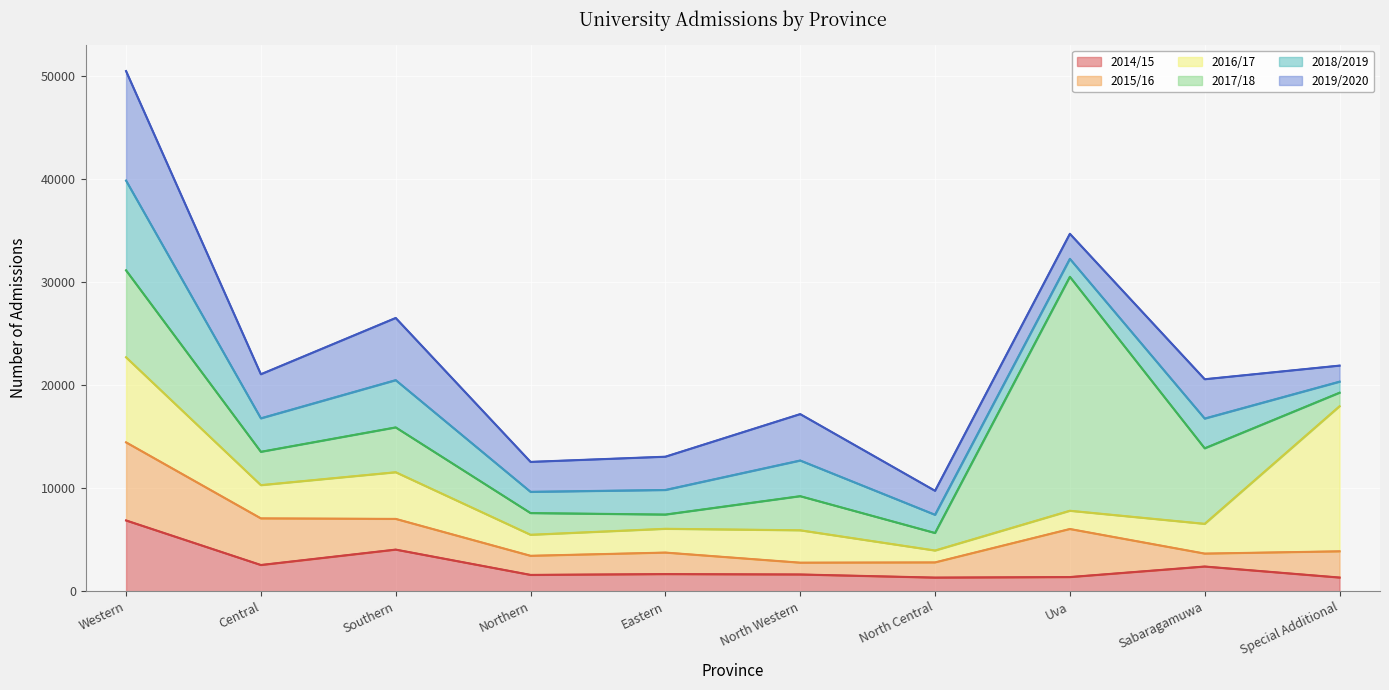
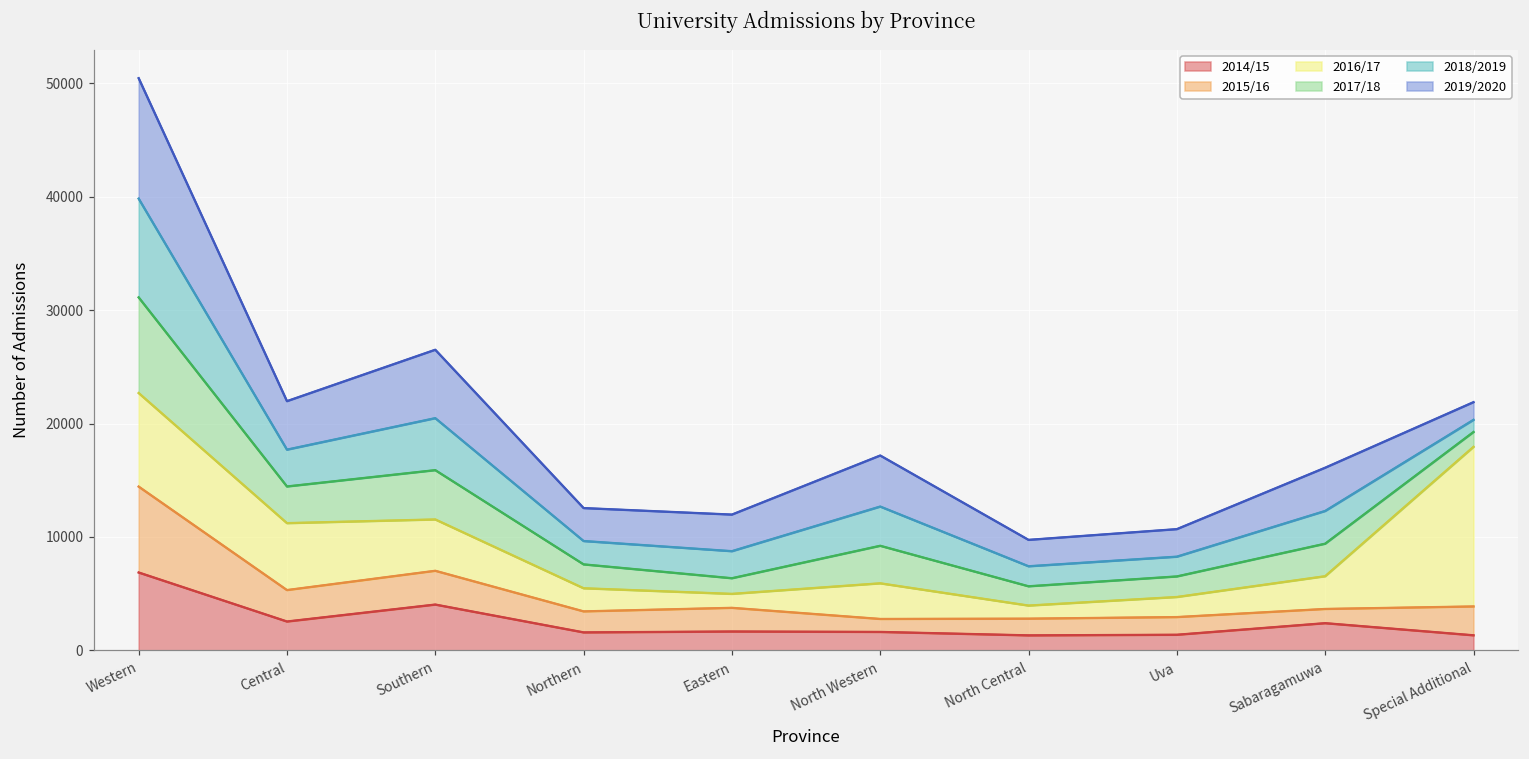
2015/16, Central: 4500 -> 2800
2016/17, Central: 3200 -> 5900
2016/17, Eastern: 2300 -> 1200
2015/16, Uva: 4700 -> 1600
2017/18, Uva: 22700 -> 1800
2017/18, Sabaragamuwa: 7300 -> 2900
